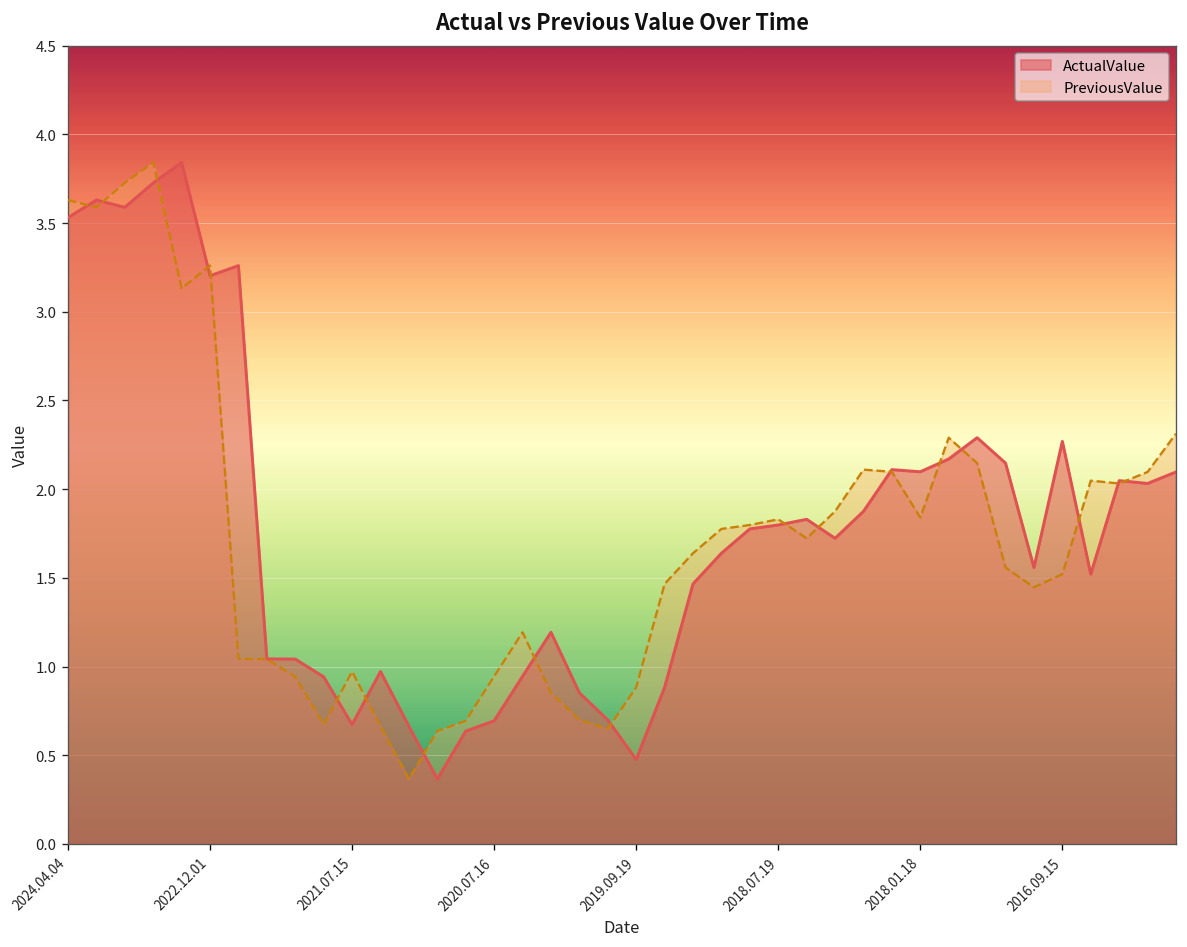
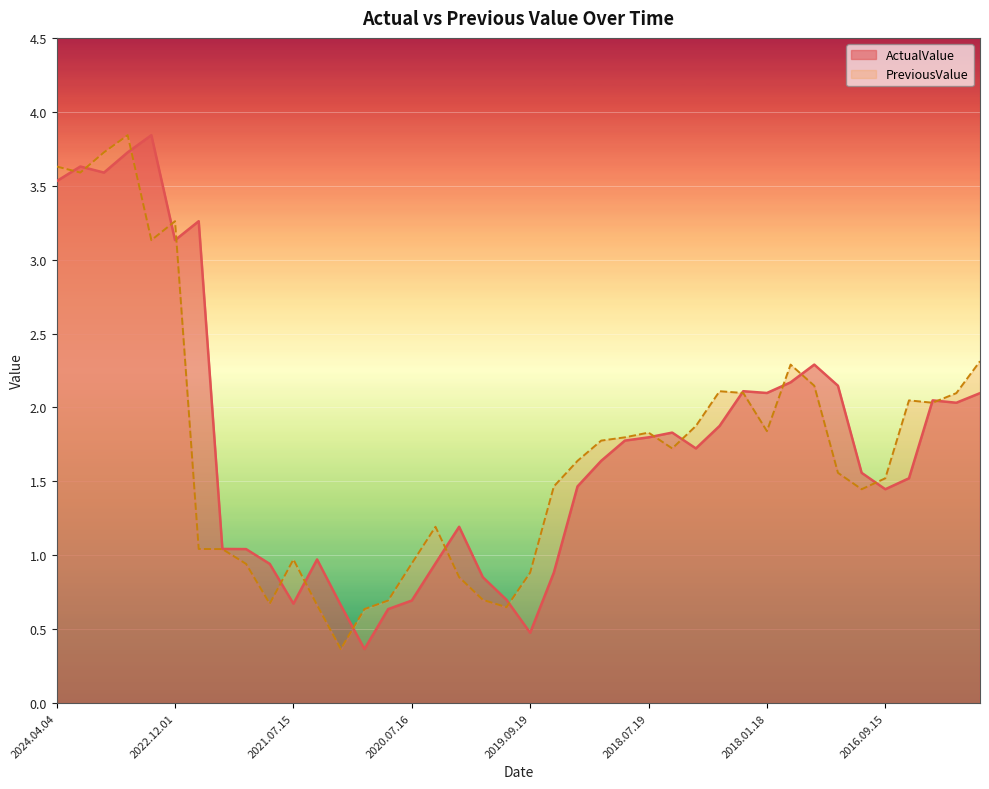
ActualValue, 2022.12.01: 3.20 -> 3.13
ActualValue, 2016.09.15: 2.27 -> 1.45
